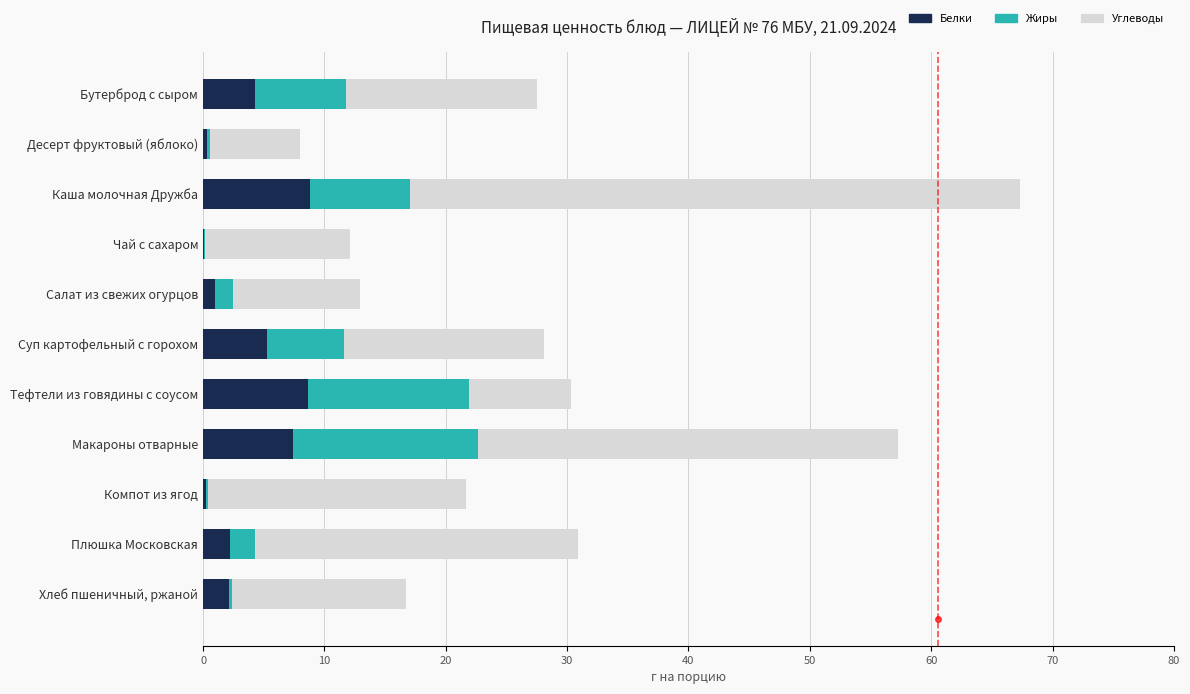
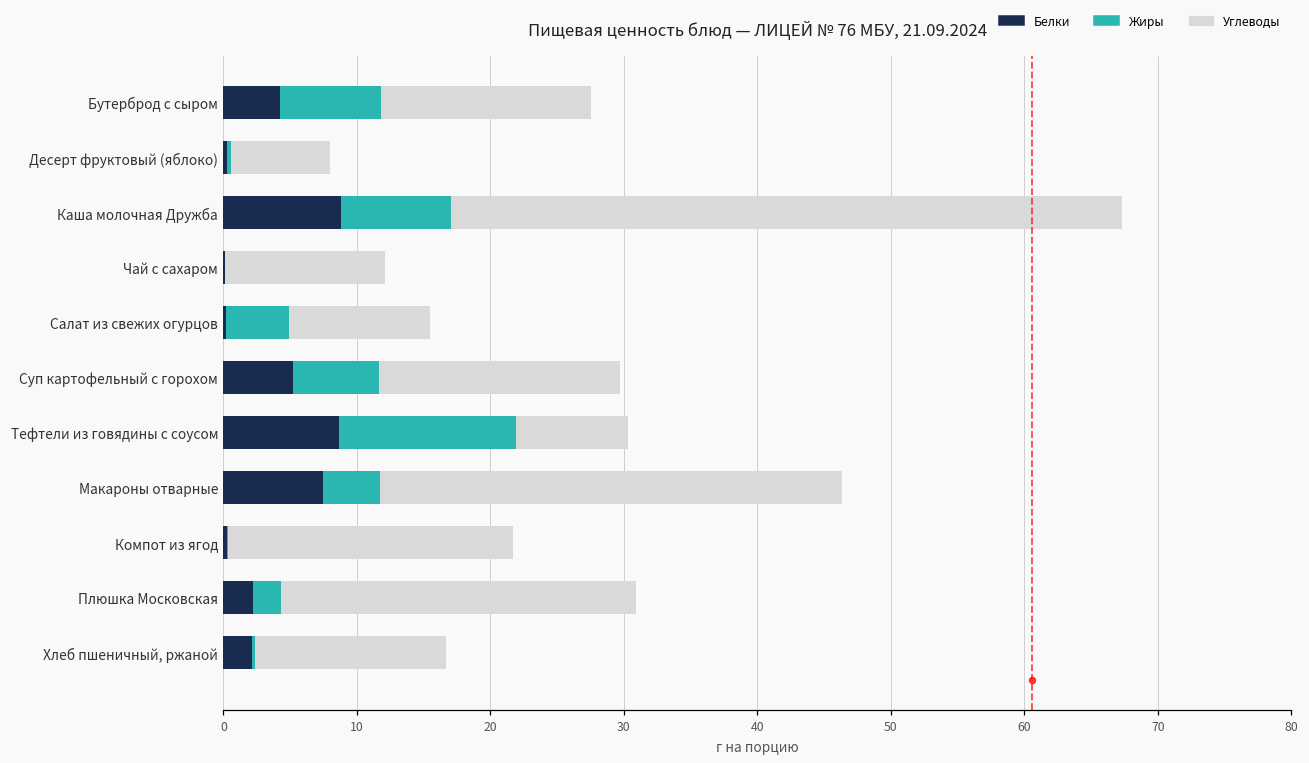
Белки, Салат из свежих огурцов: 0.9 -> 0.2
Жиры, Салат из свежих огурцов: 1.5 -> 4.8
Углеводы, Суп картофельный с горохом: 16.4 -> 18.1
Жиры, Макароны отварные: 15.2 -> 4.3
